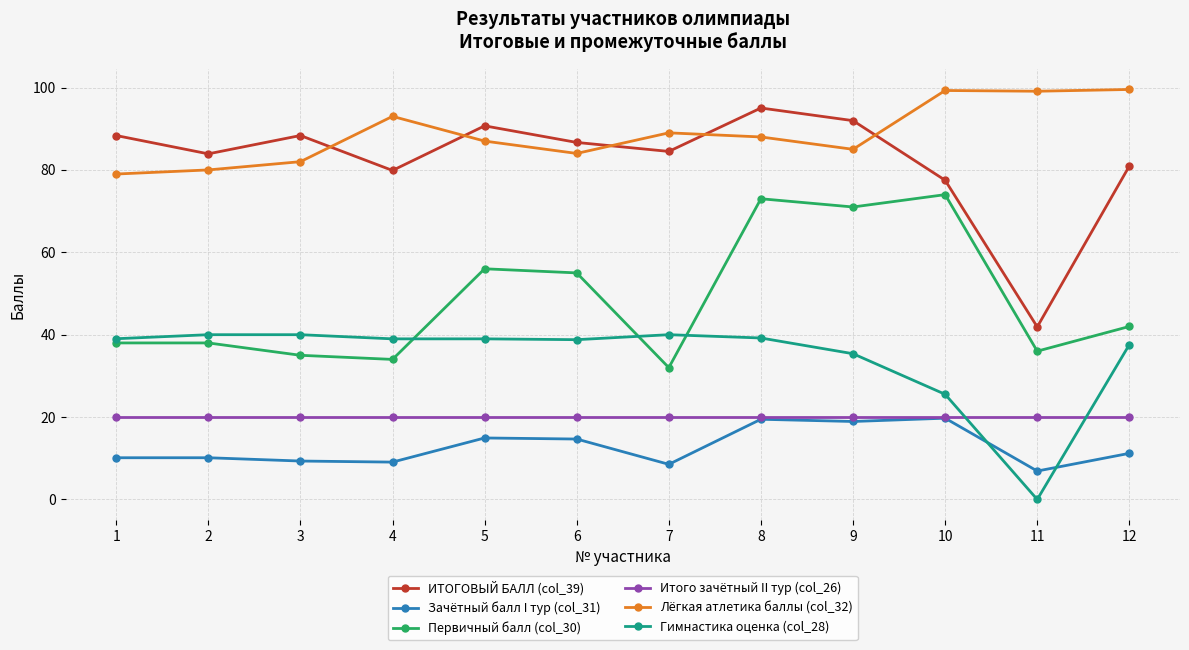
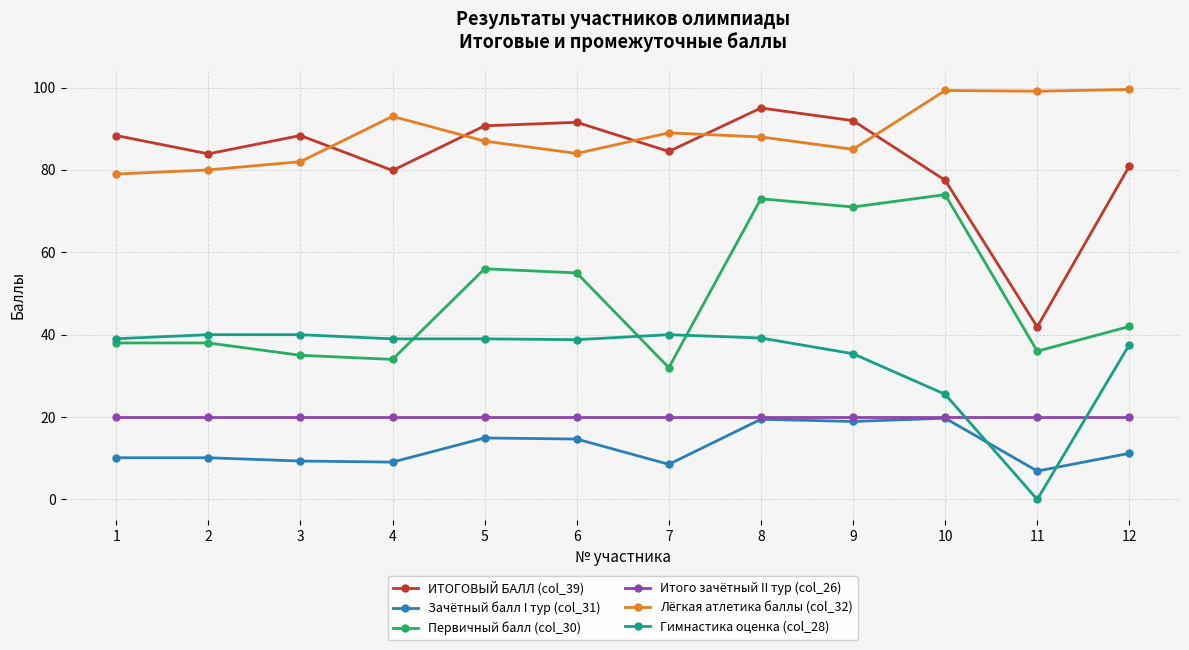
ИТОГОВЫЙ БАЛЛ (col_39), 6: 87 -> 92
